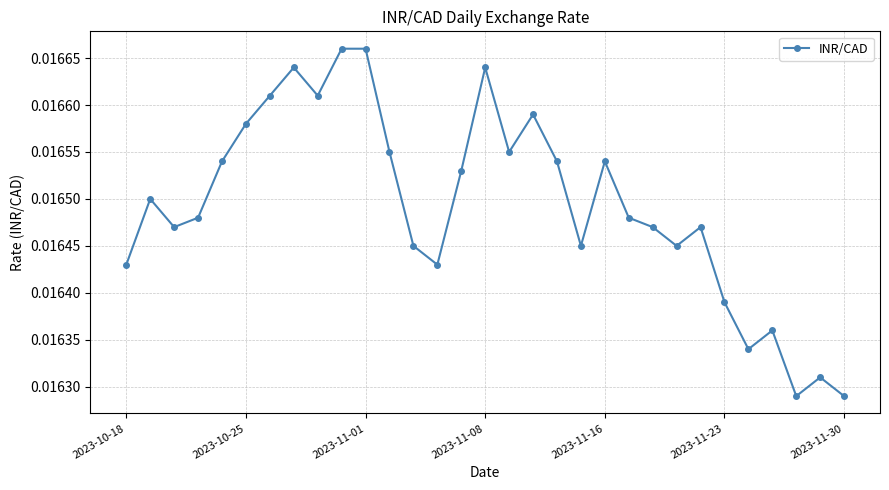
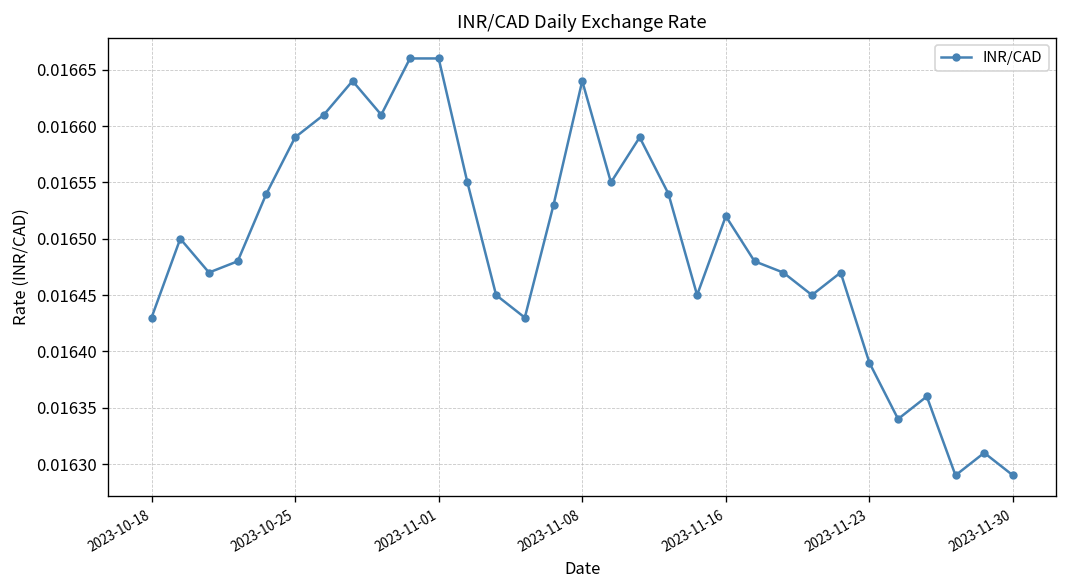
2023-10-25: 0.01658 -> 0.01659
2023-11-16: 0.01654 -> 0.01652
